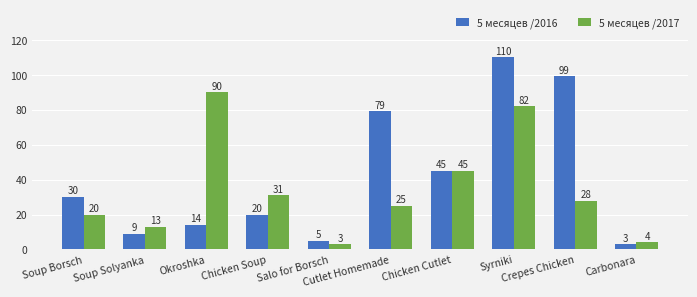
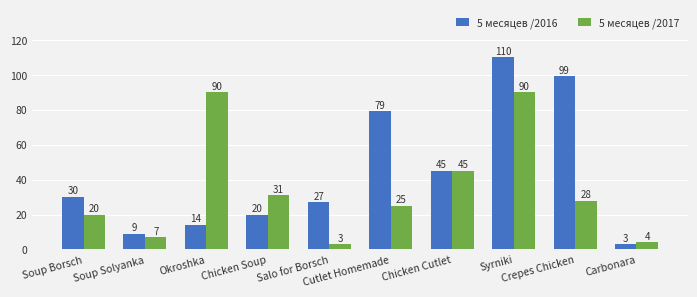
5 месяцев /2017, Soup Solyanka: 13 -> 7
5 месяцев /2016, Salo for Borsch: 5 -> 27
5 месяцев /2017, Syrniki: 82 -> 90
